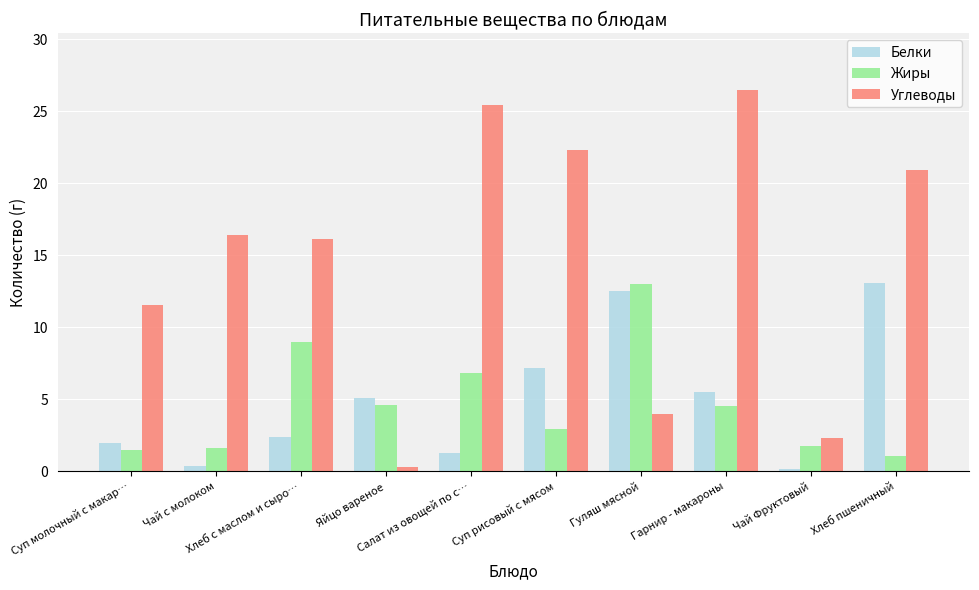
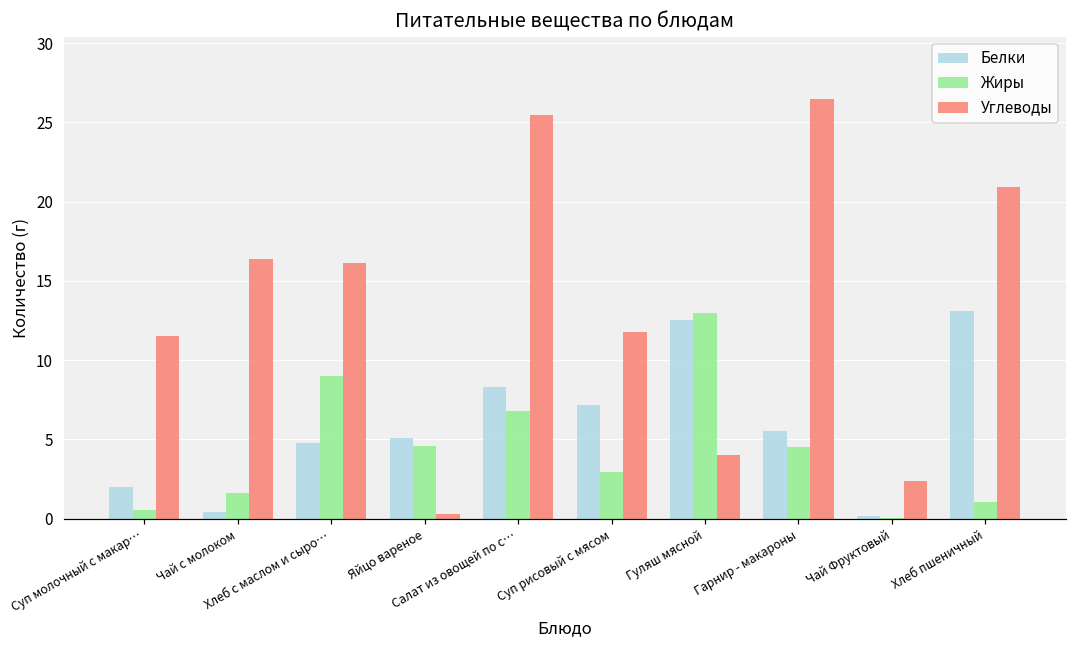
Жиры, Суп молочный с макар…: 1.5 -> 0.5
Белки, Хлеб с маслом и сыро…: 2.4 -> 4.8
Белки, Салат из овощей по с…: 1.3 -> 8.3
Углеводы, Суп рисовый с мясом: 22.3 -> 11.8
Жиры, Чай Фруктовый: 1.8 -> 0.0
